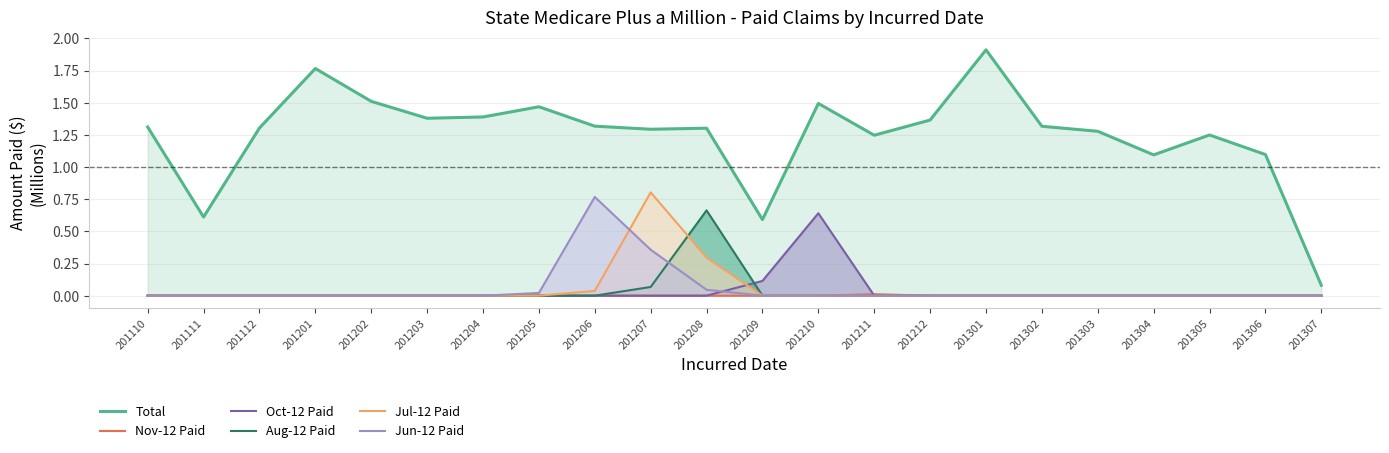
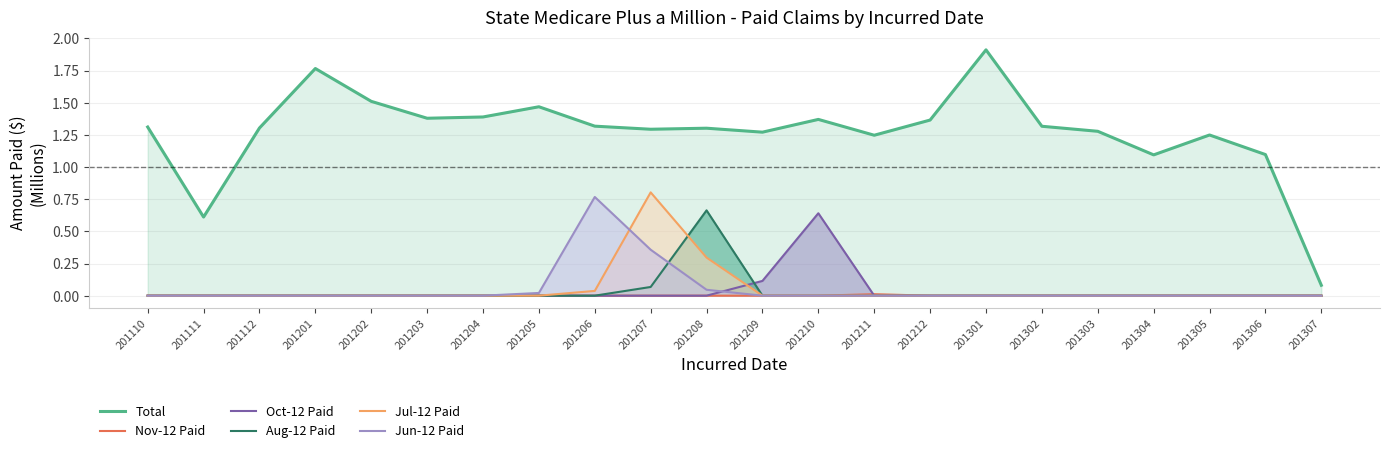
Total, 201209: 0.59 -> 1.27
Total, 201210: 1.49 -> 1.37
